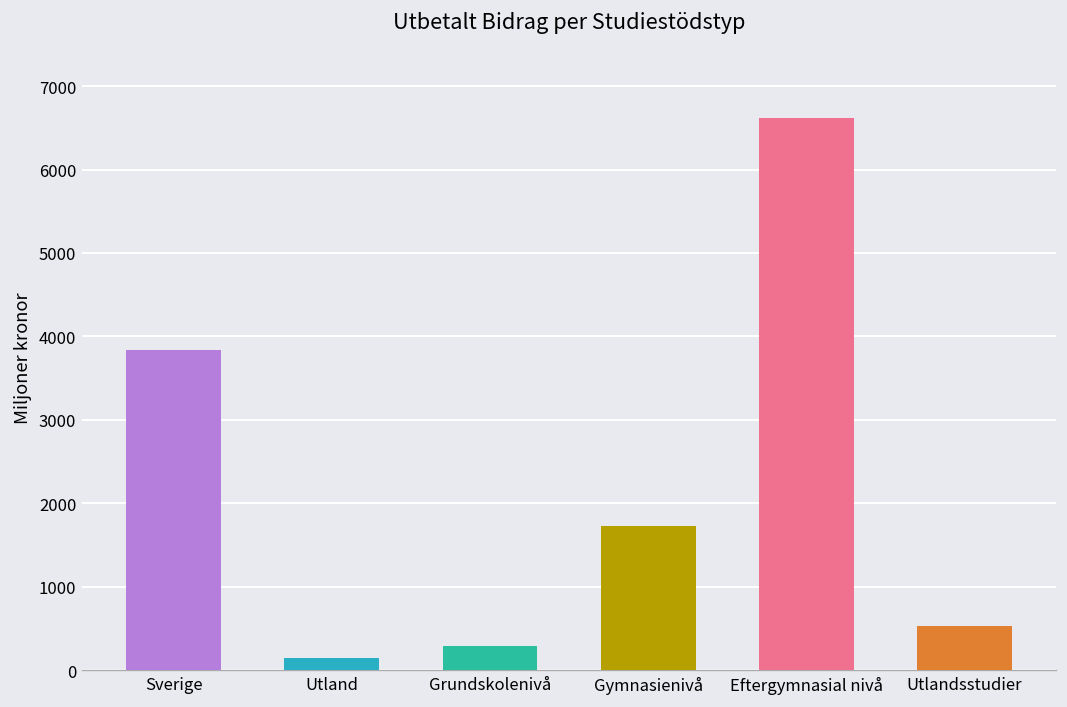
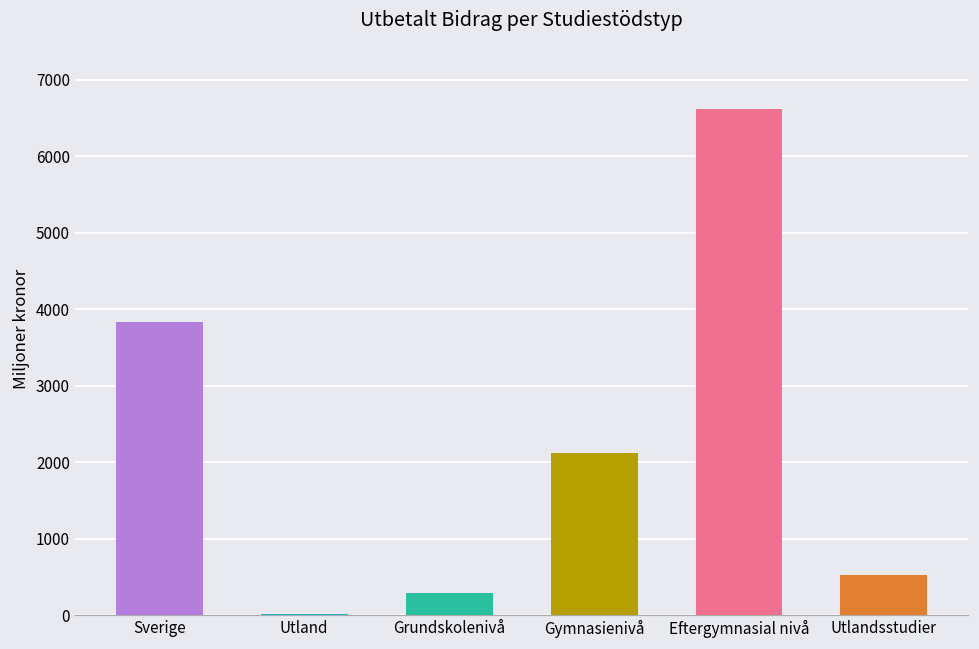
Utland: 100 -> 0
Gymnasienivå: 1700 -> 2100
